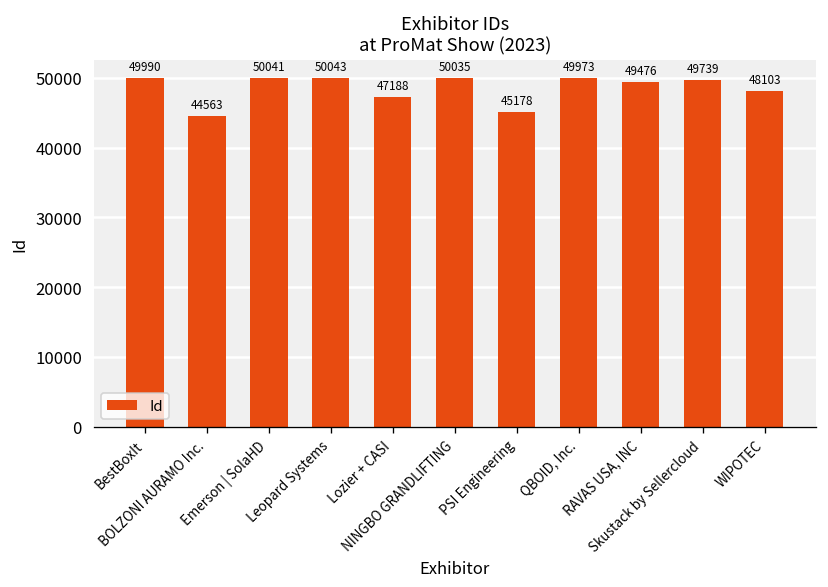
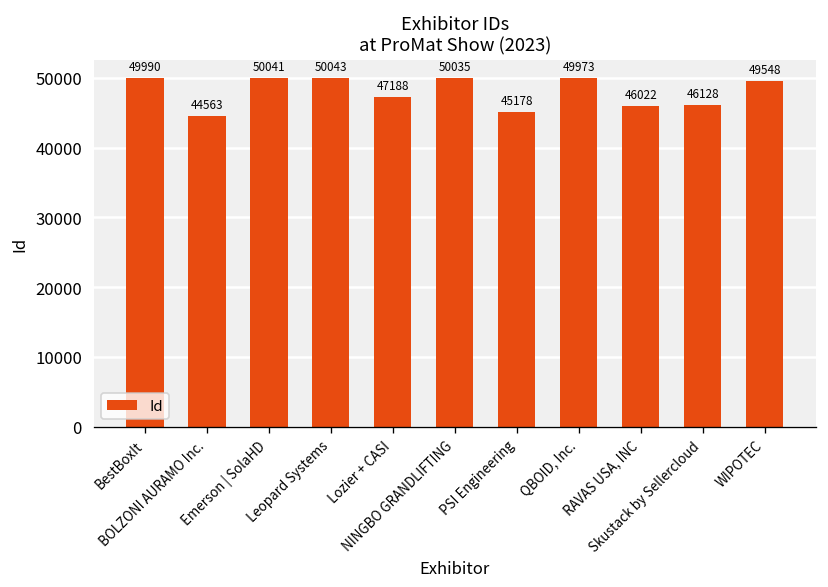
RAVAS USA, INC: 49476 -> 46022
Skustack by Sellercloud: 49739 -> 46128
WIPOTEC: 48103 -> 49548
